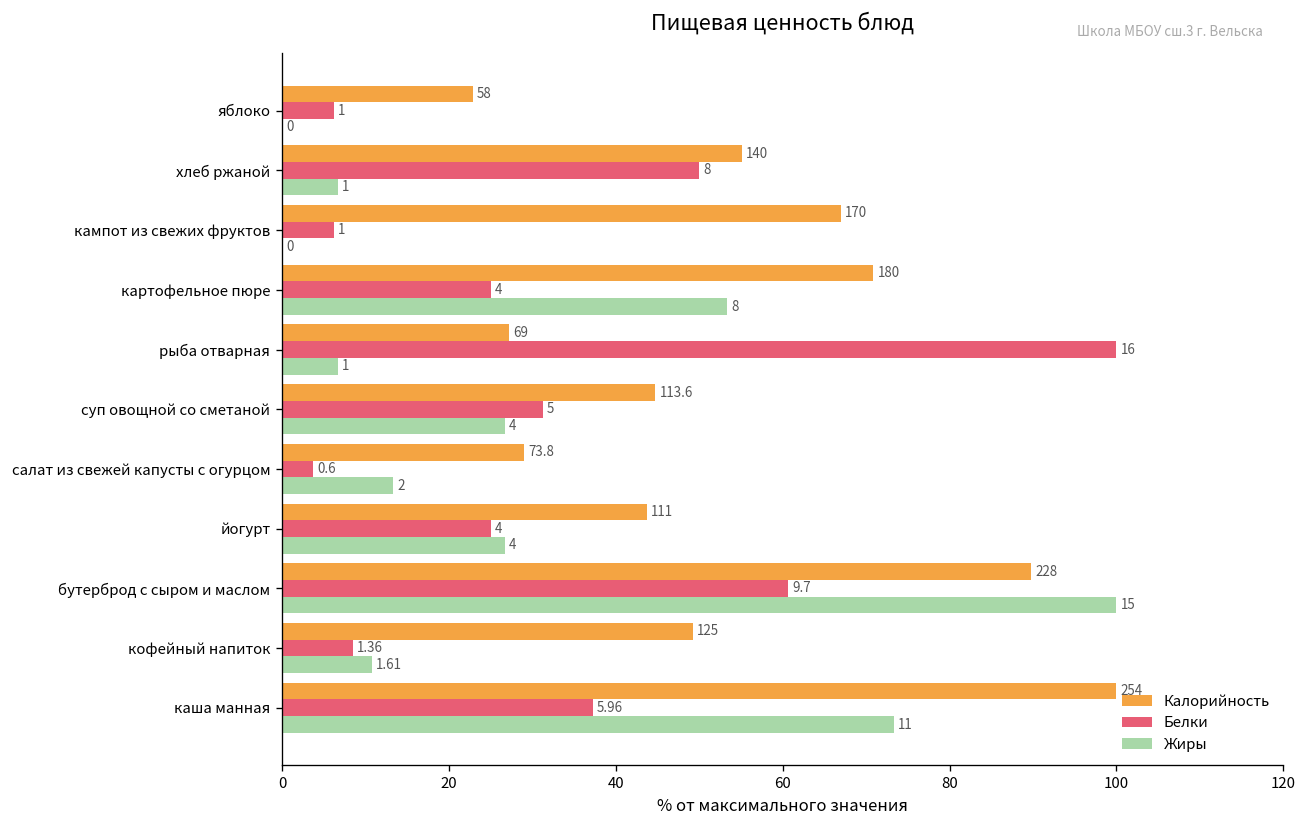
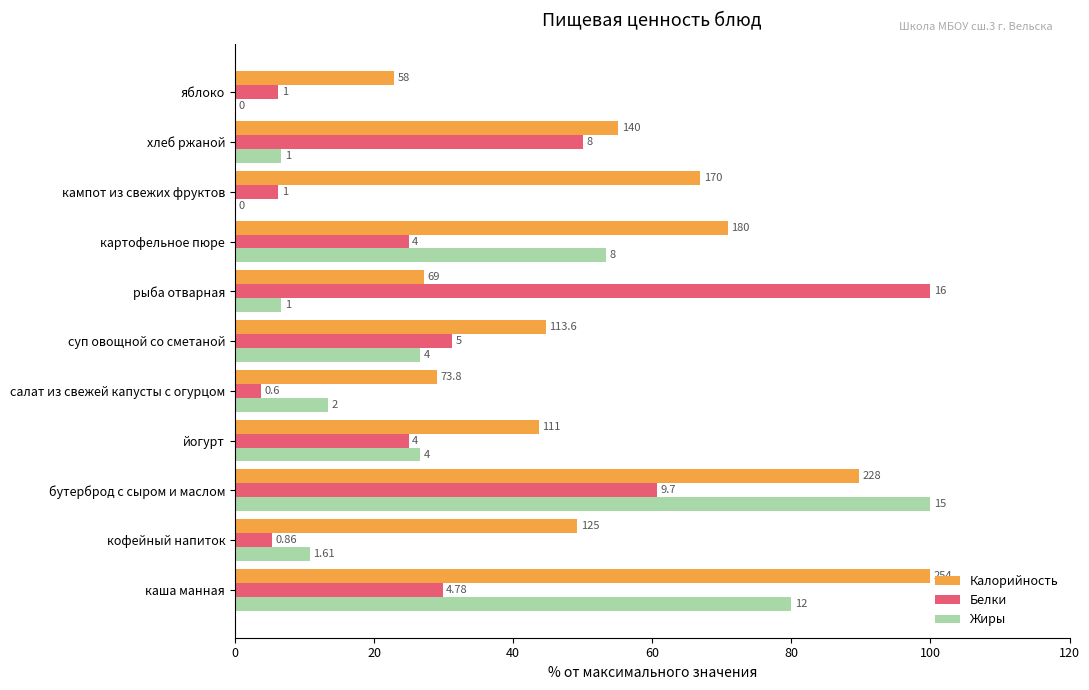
Белки, кофейный напиток: 1.36 -> 0.86
Белки, каша манная: 5.96 -> 4.78
Жиры, каша манная: 11 -> 12
